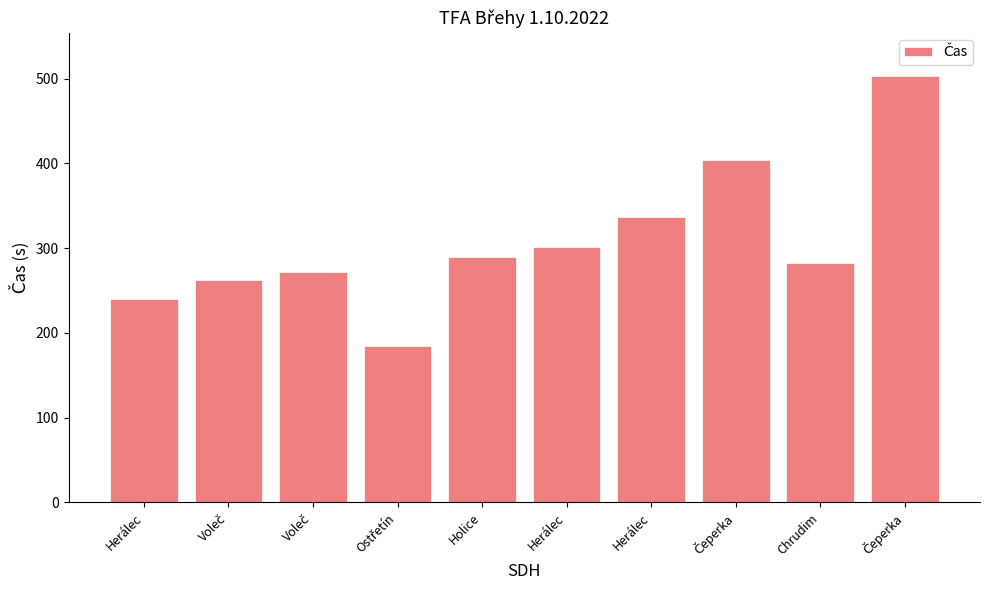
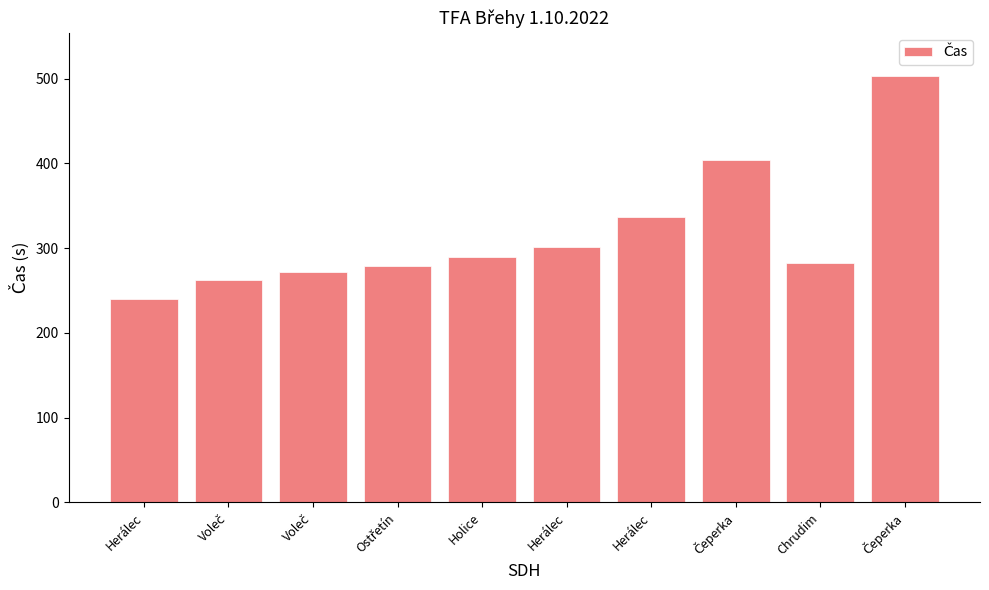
Ostřetín: 180 -> 280
